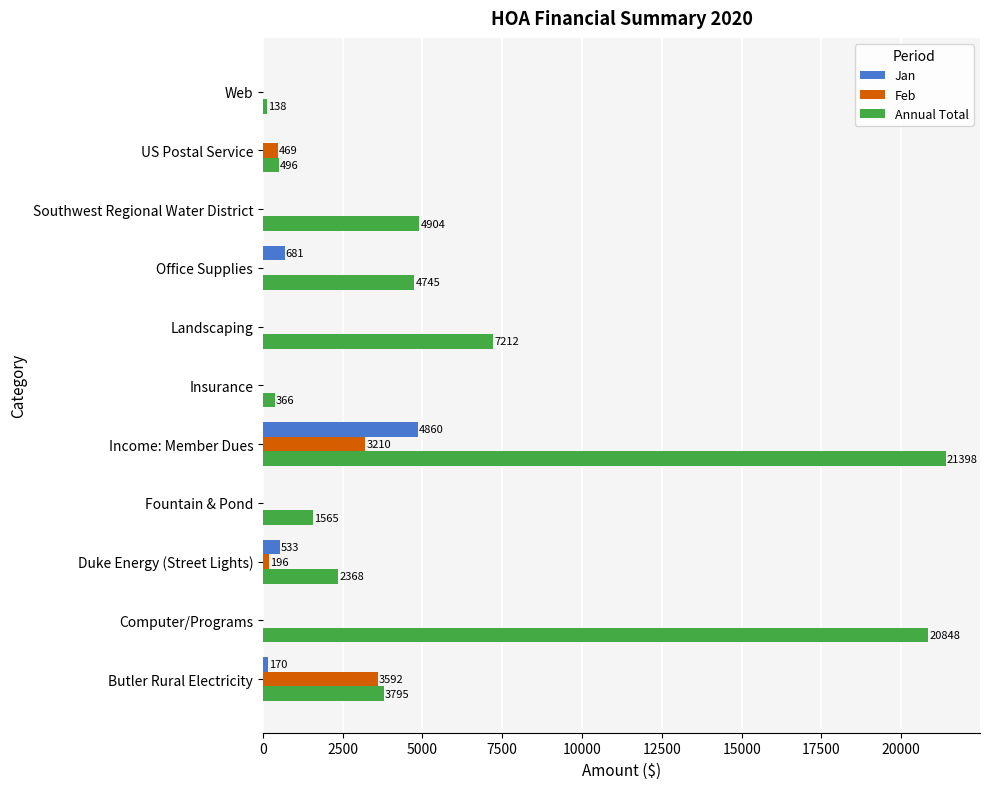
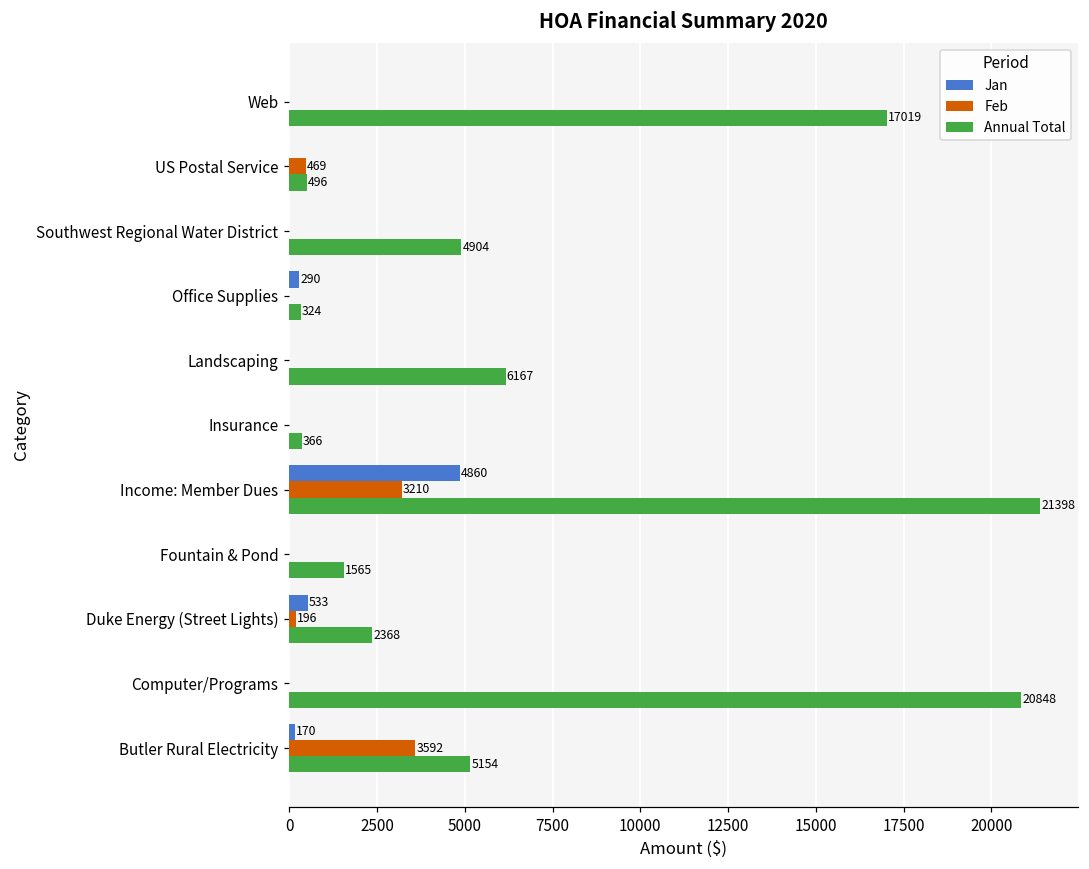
Annual Total, Web: 138 -> 17019
Jan, Office Supplies: 681 -> 290
Annual Total, Office Supplies: 4745 -> 324
Annual Total, Landscaping: 7212 -> 6167
Annual Total, Butler Rural Electricity: 3795 -> 5154
